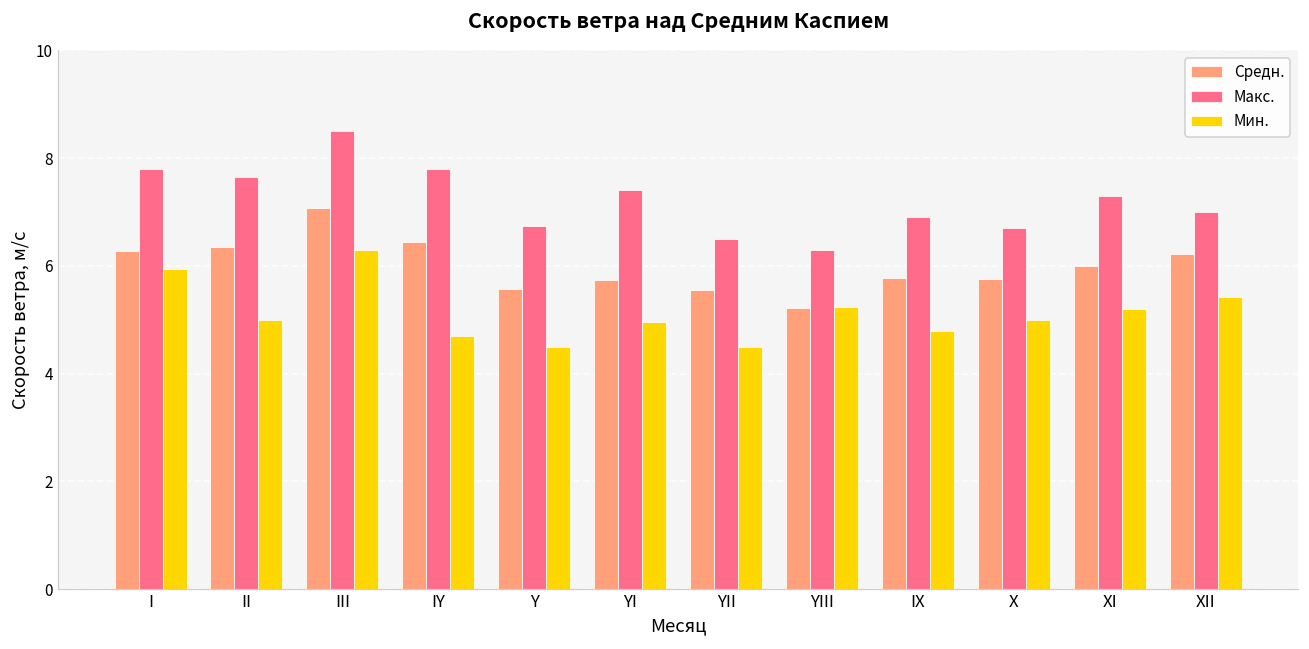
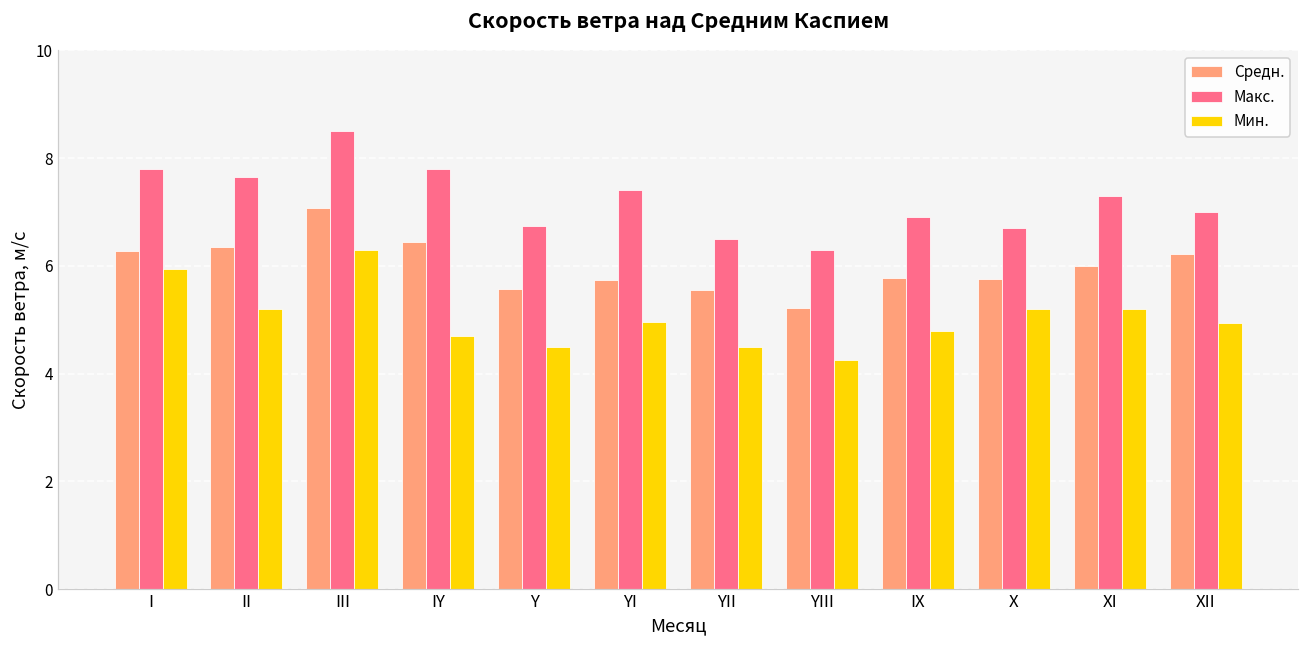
Мин., II: 5.0 -> 5.2
Мин., YIII: 5.2 -> 4.3
Мин., X: 5.0 -> 5.2
Мин., XII: 5.4 -> 4.9
